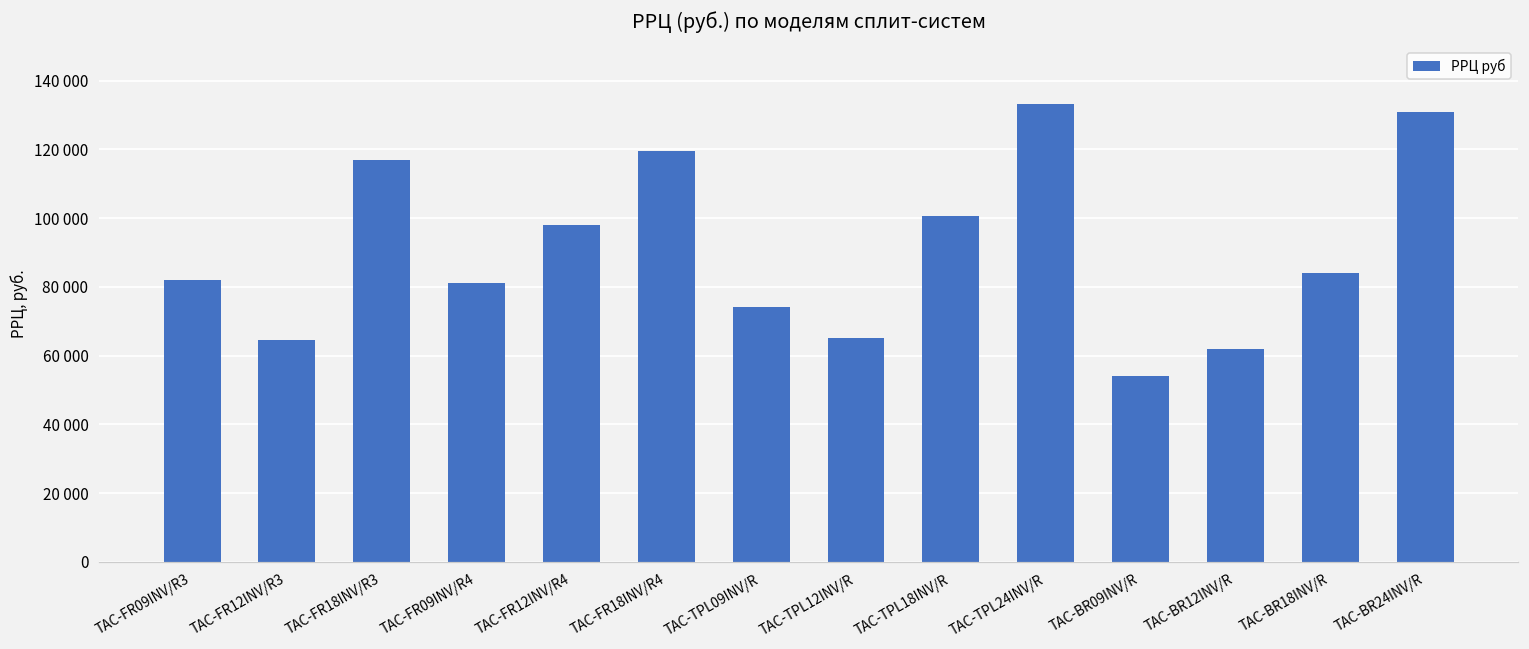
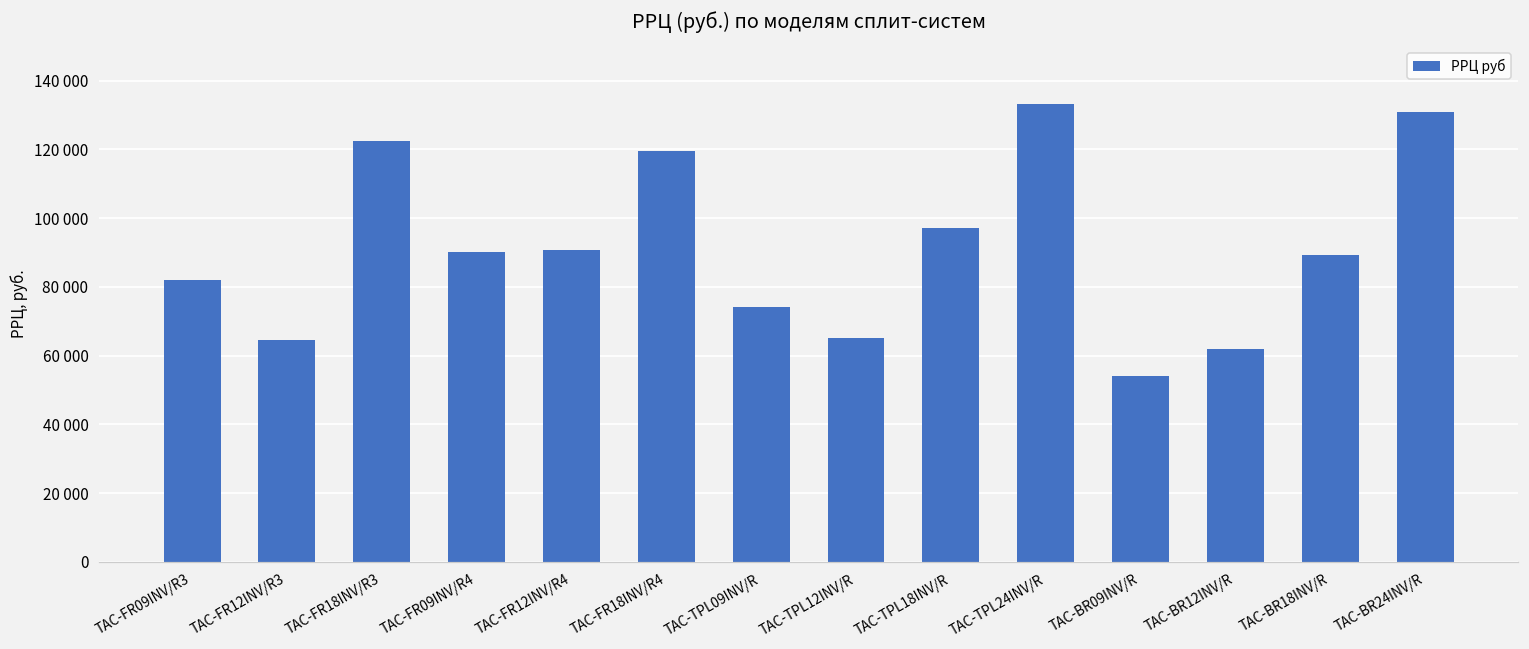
TAC-FR18INV/R3: 117000 -> 122000
TAC-FR09INV/R4: 81000 -> 90000
TAC-FR12INV/R4: 98000 -> 91000
TAC-TPL18INV/R: 101000 -> 97000
TAC-BR18INV/R: 84000 -> 89000
